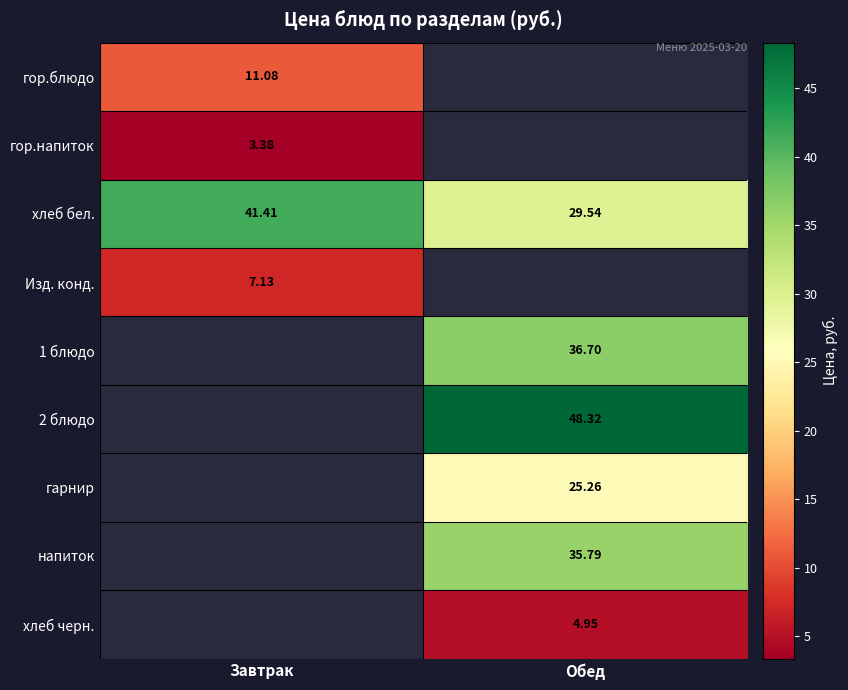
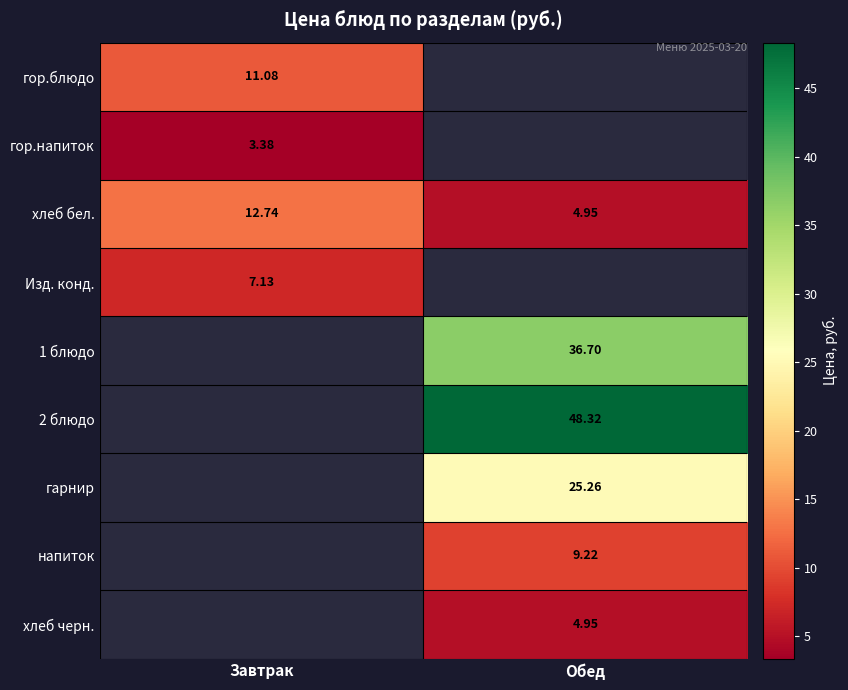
хлеб бел., Завтрак: 41.41 -> 12.74
хлеб бел., Обед: 29.54 -> 4.95
напиток, Обед: 35.79 -> 9.22
